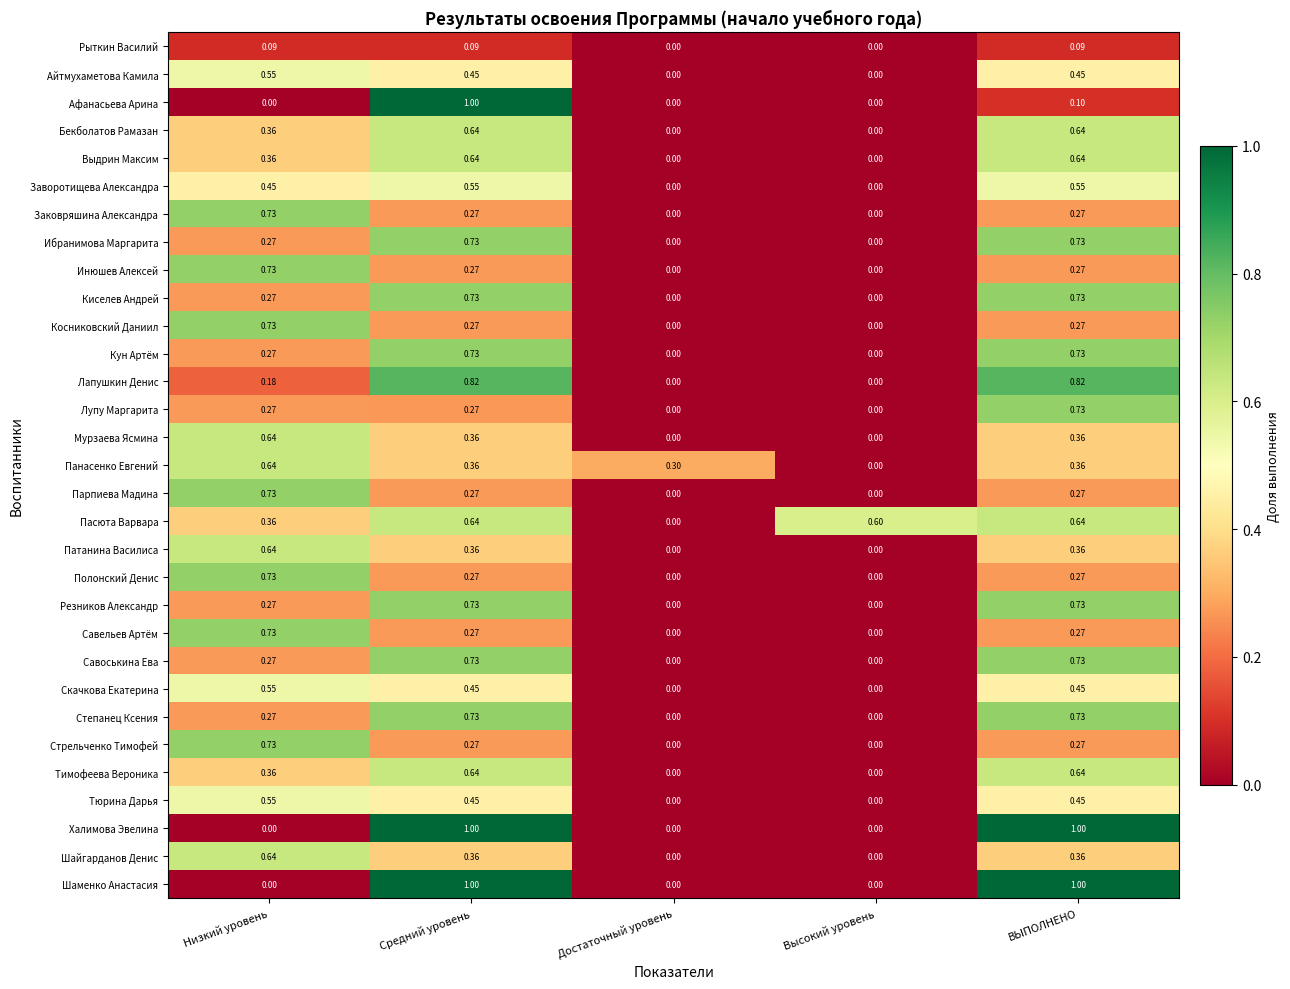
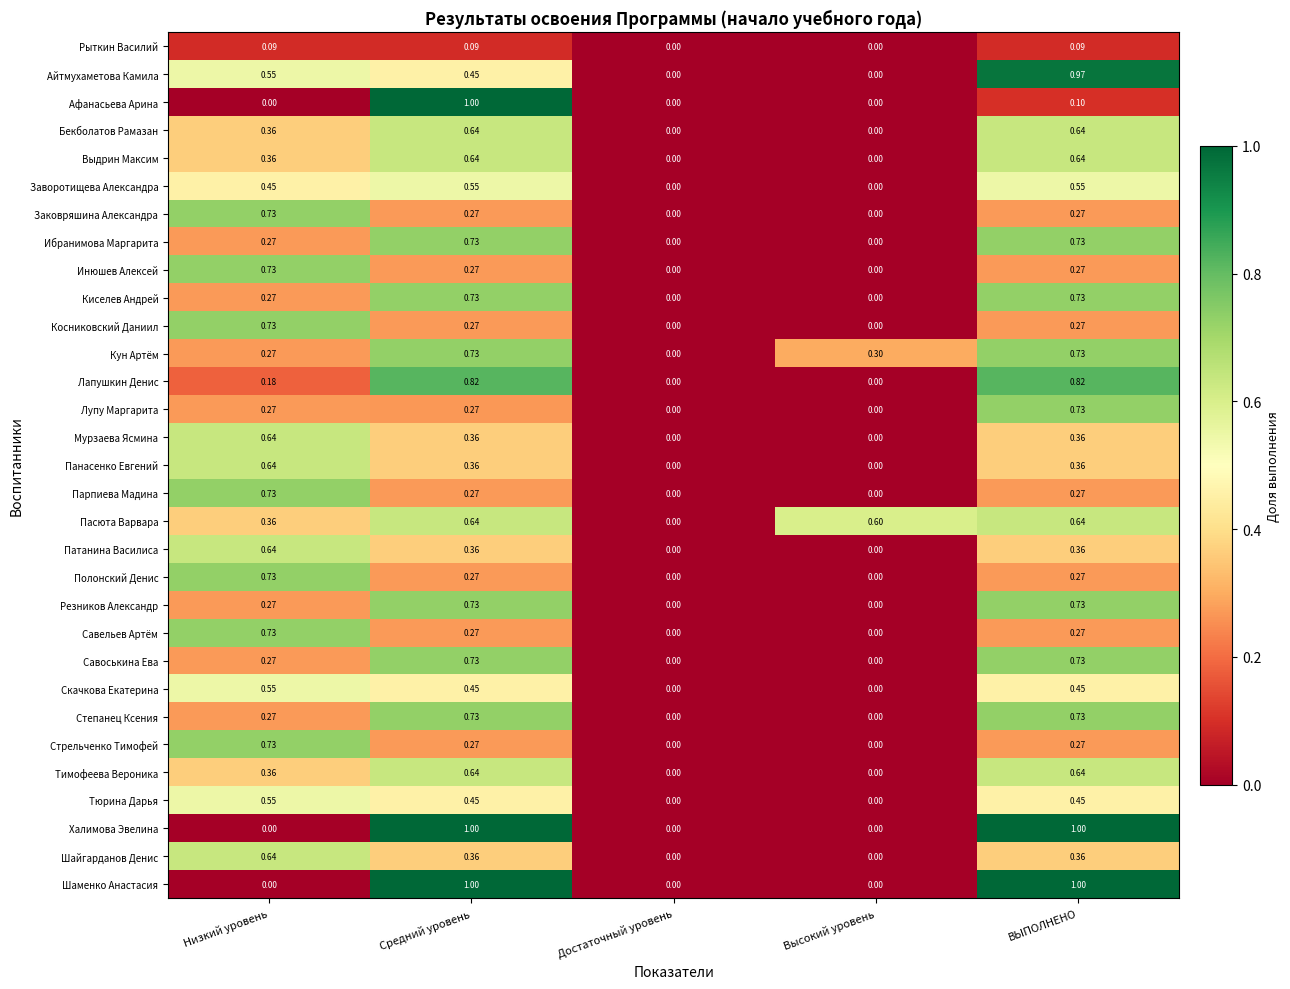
Айтмухаметова Камила, ВЫПОЛНЕНО: 0.45 -> 0.97
Кун Артём, Высокий уровень: 0.00 -> 0.30
Панасенко Евгений, Достаточный уровень: 0.30 -> 0.00
